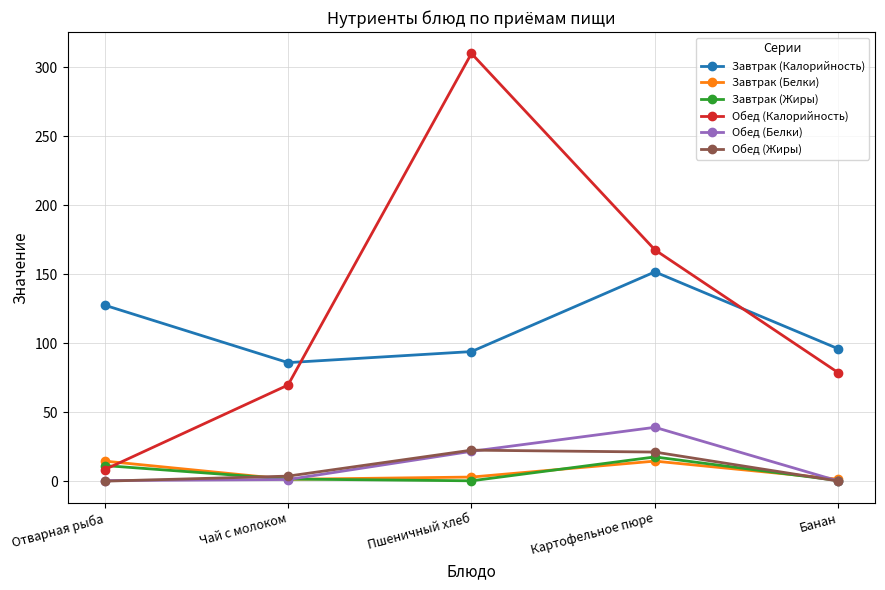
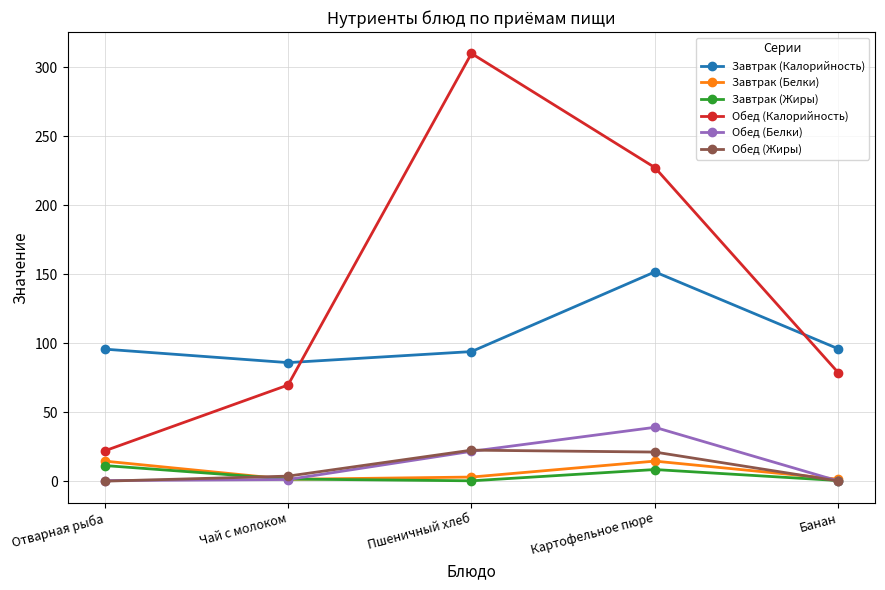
Завтрак (Калорийность), Отварная рыба: 128 -> 96
Обед (Калорийность), Отварная рыба: 8 -> 22
Завтрак (Жиры), Картофельное пюре: 18 -> 8
Обед (Калорийность), Картофельное пюре: 168 -> 227
